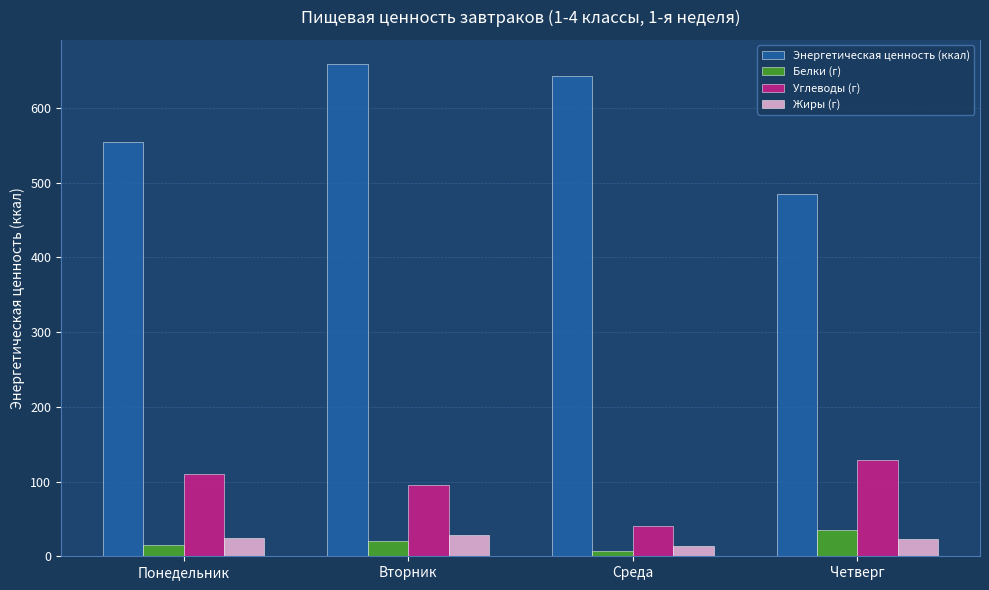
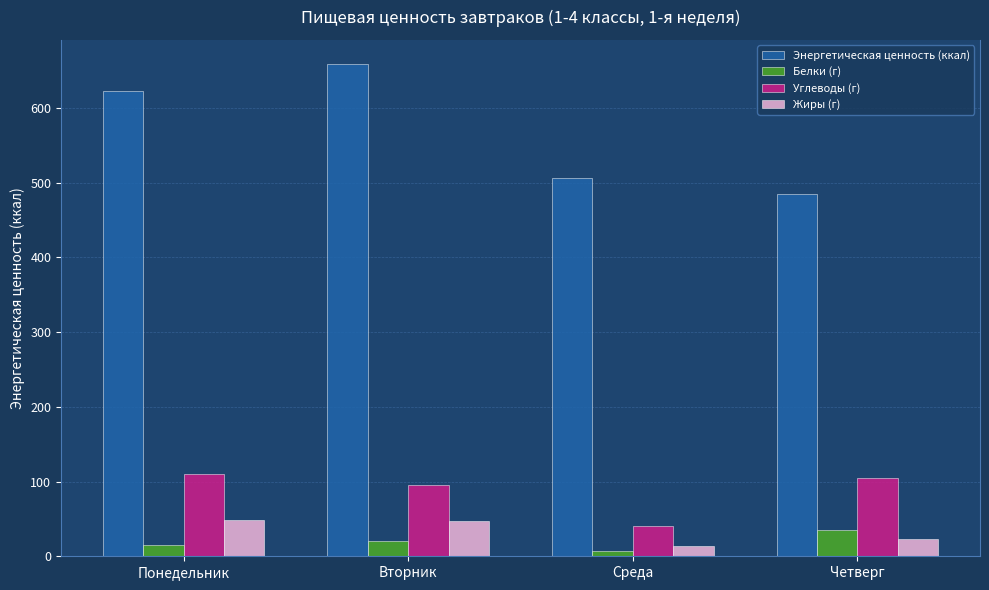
Энергетическая ценность (ккал), Понедельник: 560 -> 620
Жиры (г), Понедельник: 20 -> 50
Жиры (г), Вторник: 30 -> 50
Энергетическая ценность (ккал), Среда: 640 -> 510
Углеводы (г), Четверг: 130 -> 100
